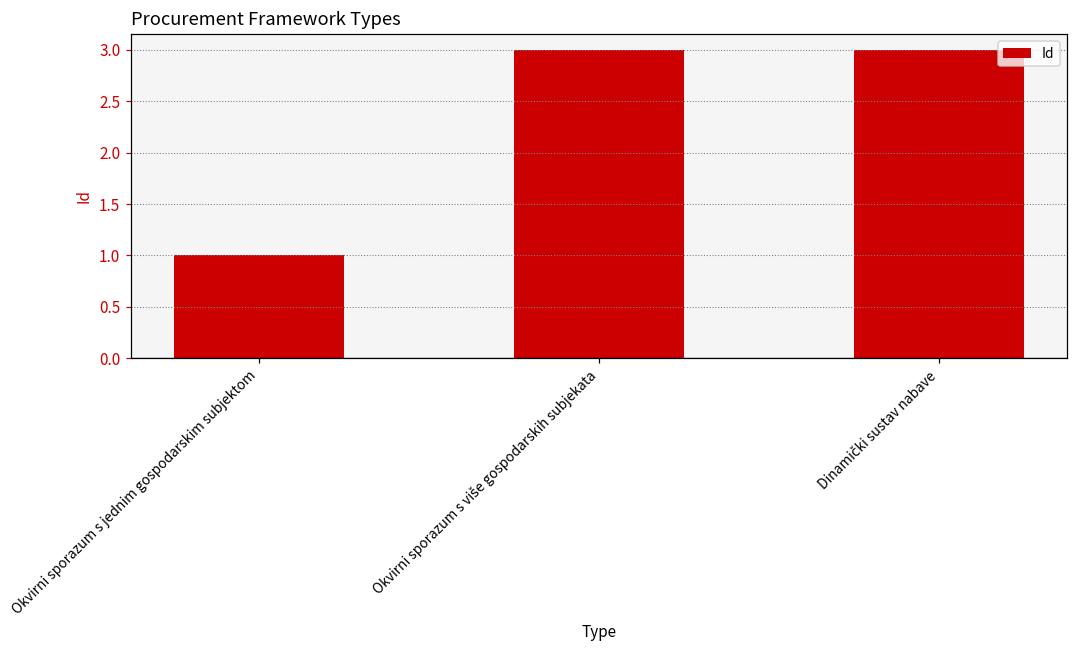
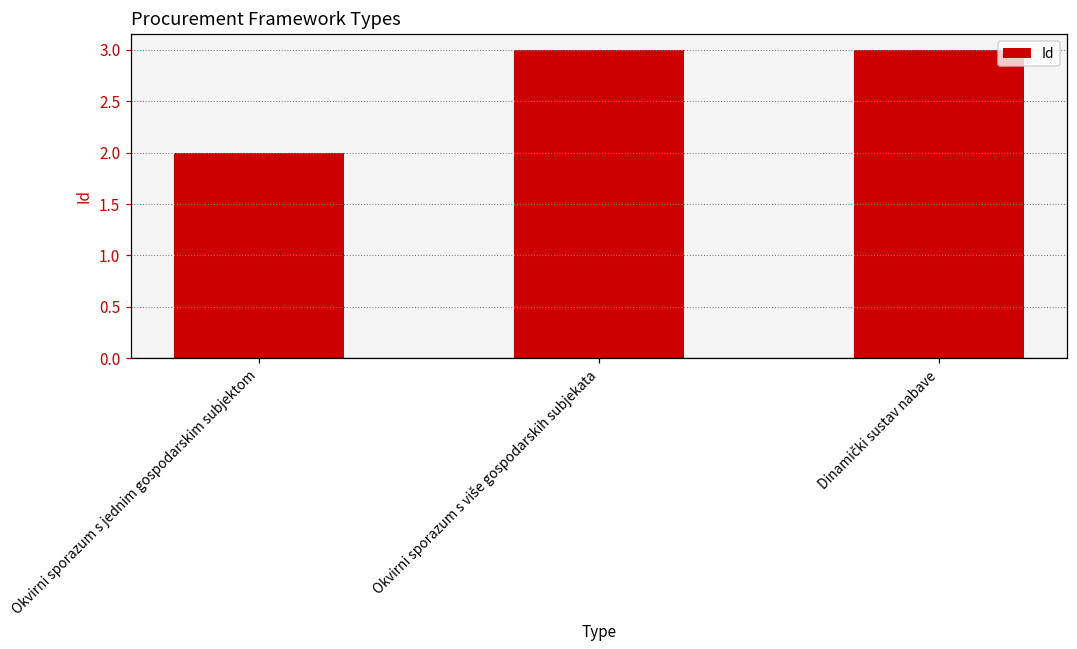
Okvirni sporazum s jednim gospodarskim subjektom: 1 -> 2
